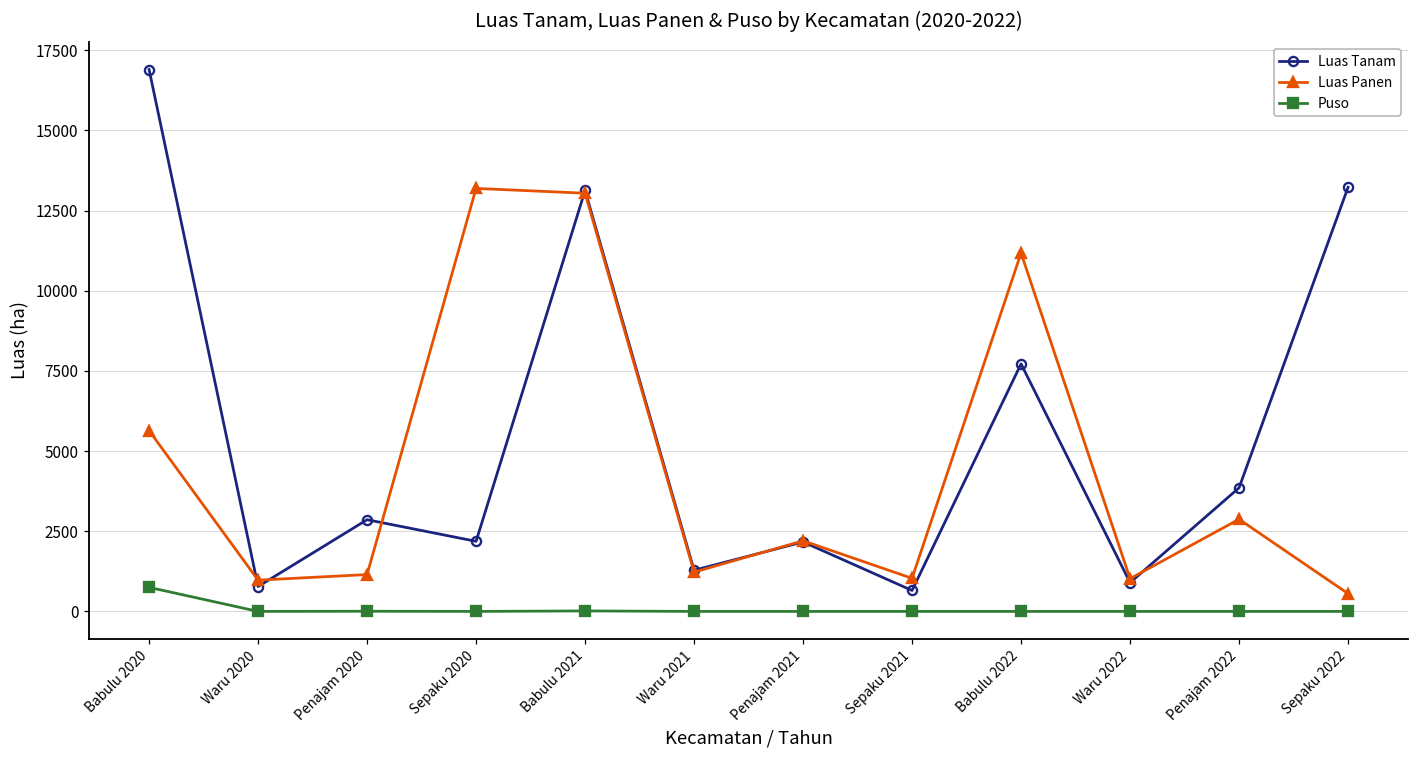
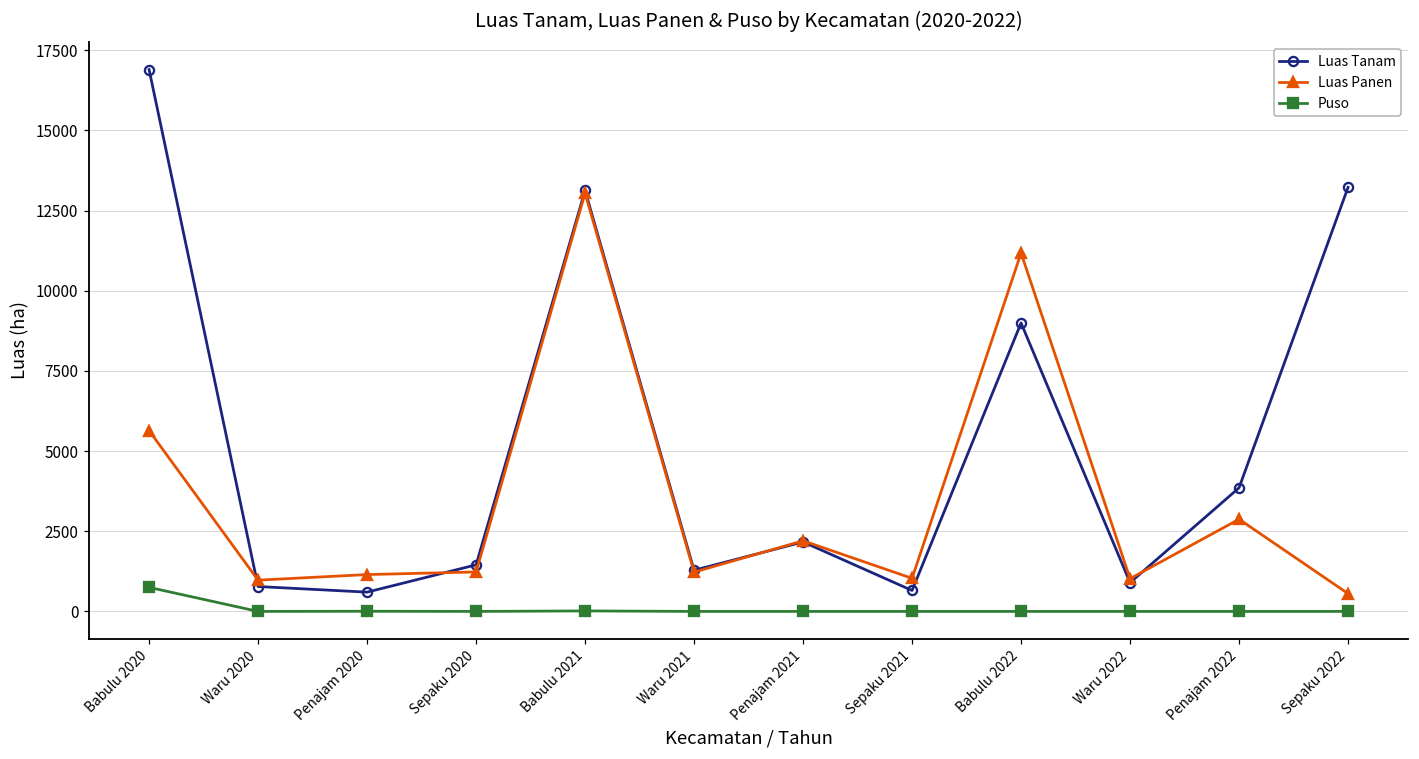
Luas Tanam, Penajam 2020: 2900 -> 600
Luas Tanam, Sepaku 2020: 2200 -> 1500
Luas Panen, Sepaku 2020: 13200 -> 1200
Luas Tanam, Babulu 2022: 7700 -> 9000
